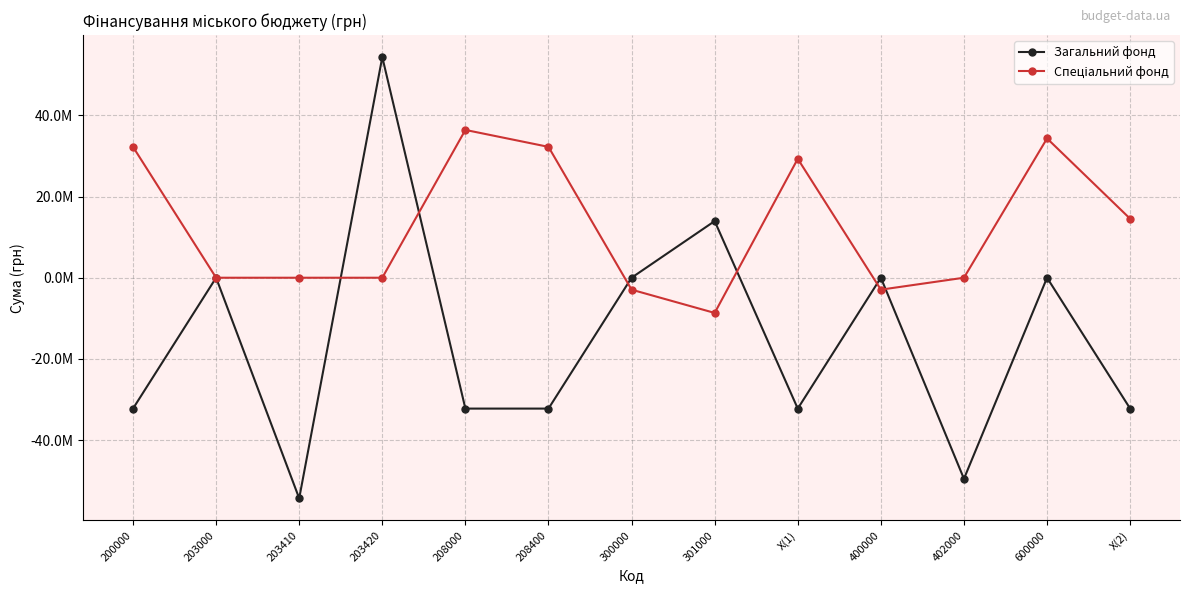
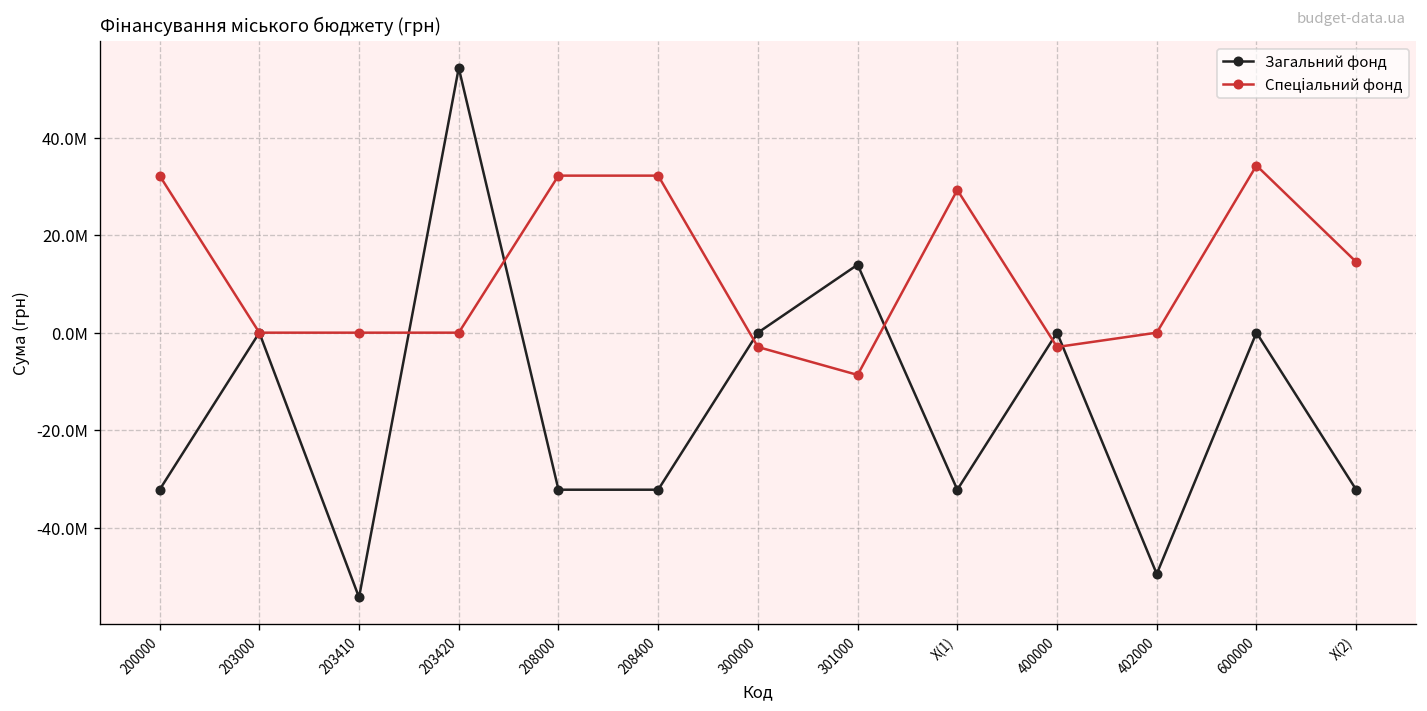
Спеціальний фонд, 208000: 36000000 -> 32000000
